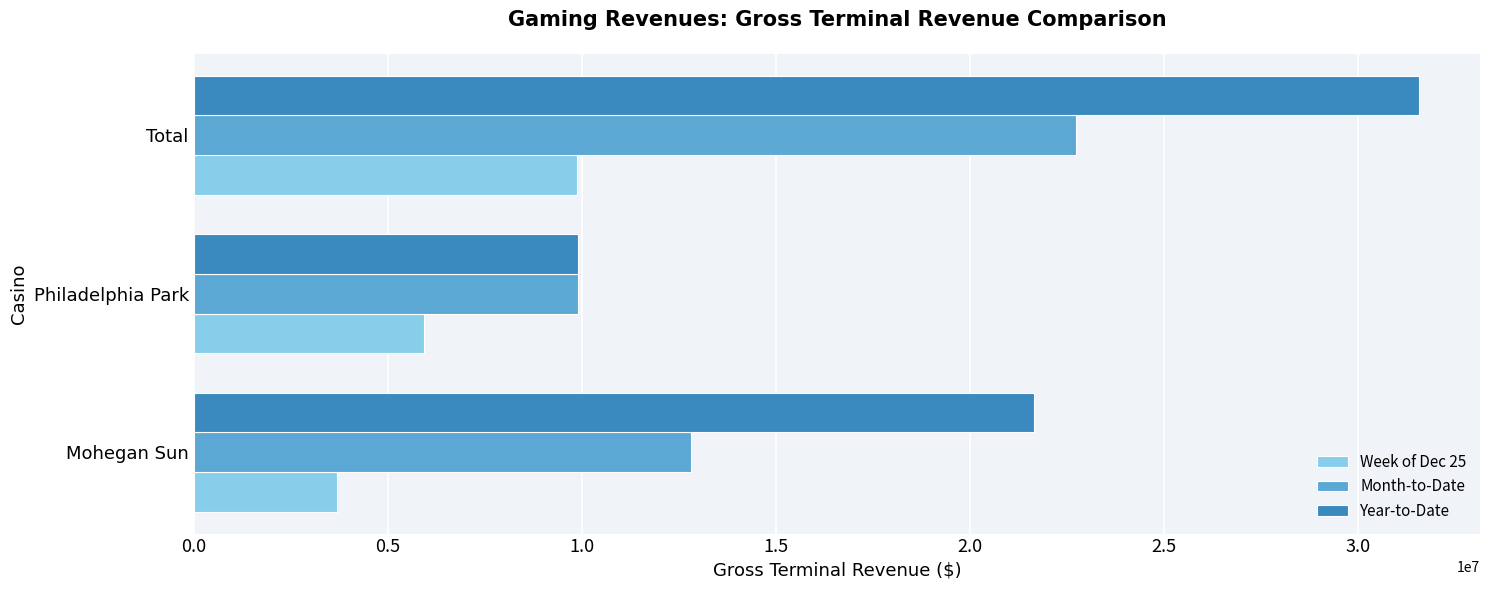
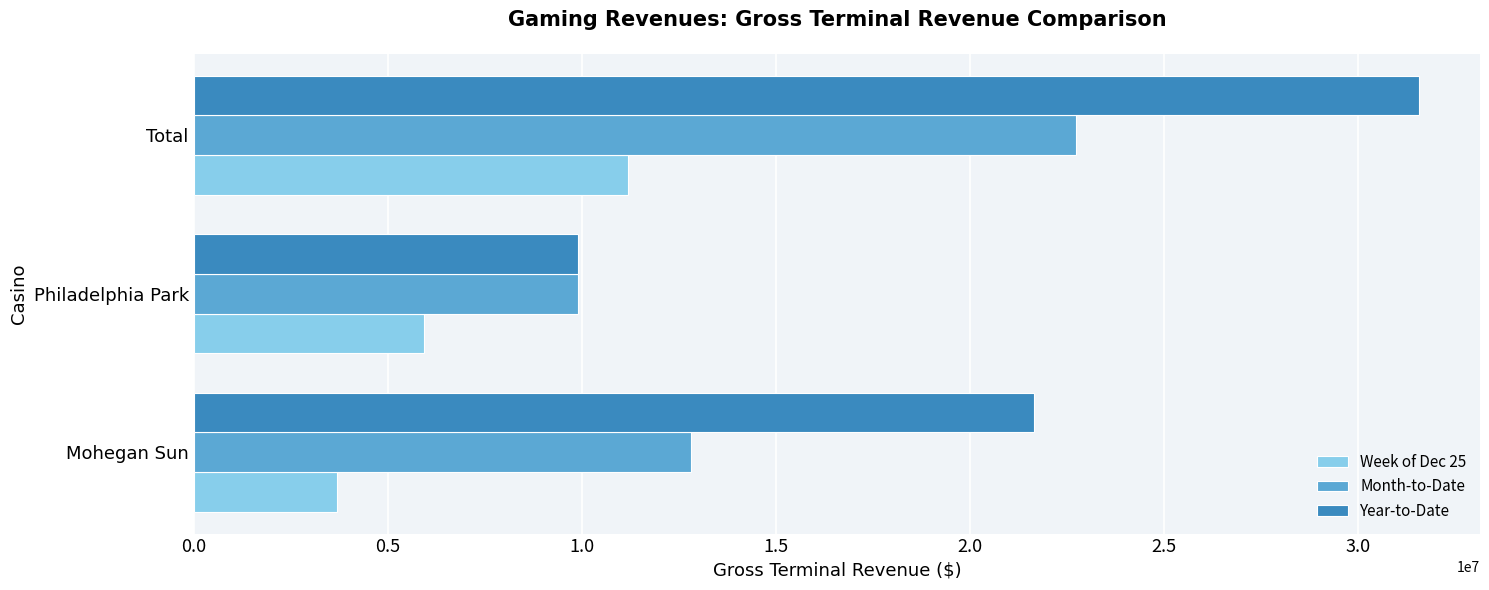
Week of Dec 25, Total: 9900000 -> 11200000
